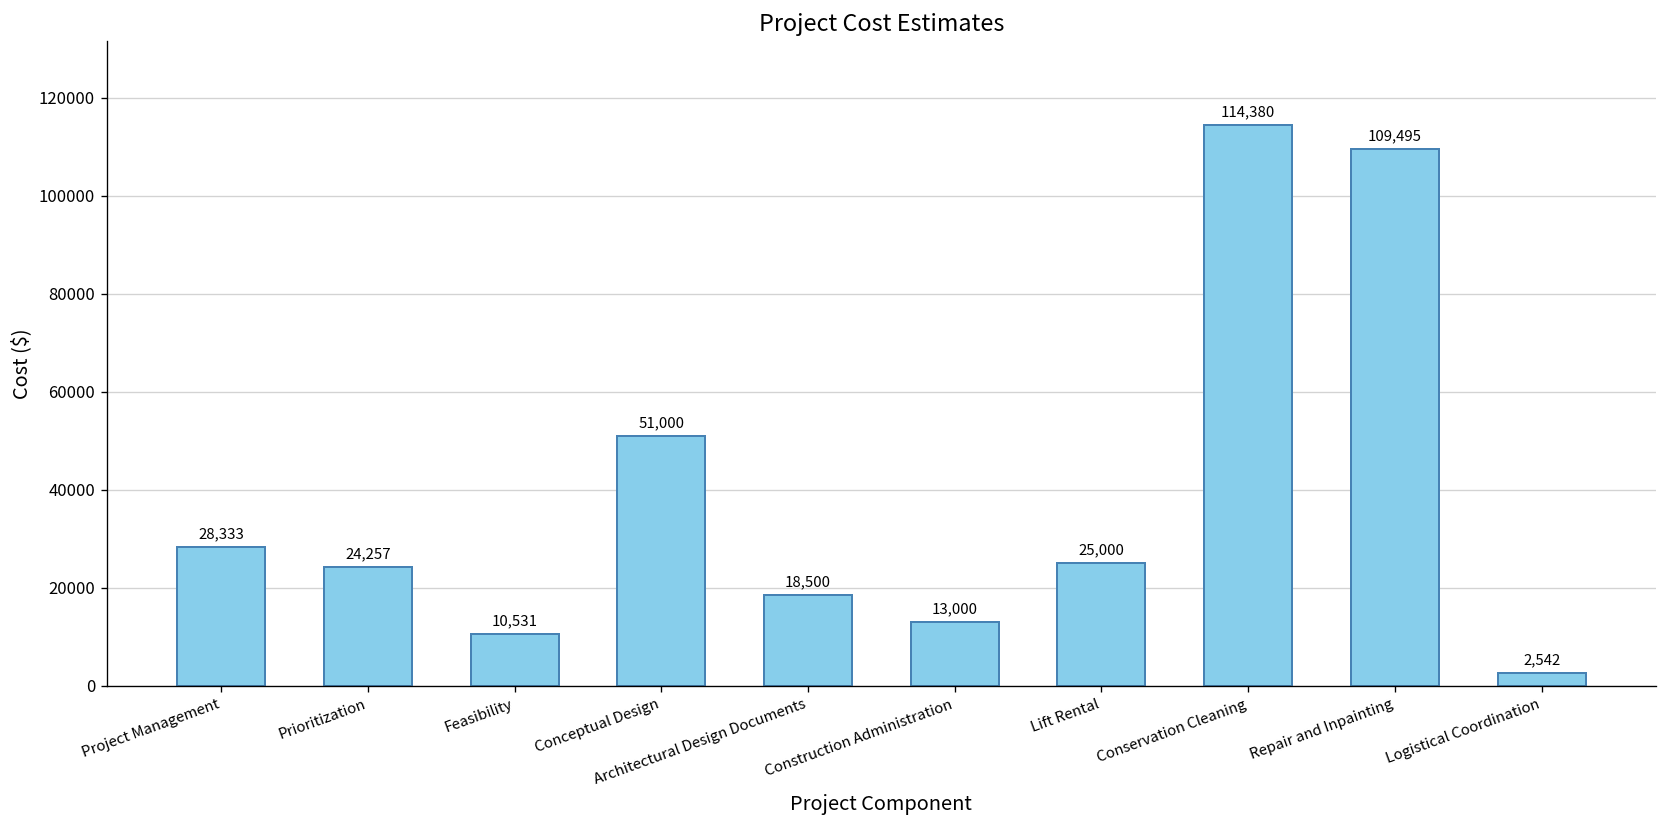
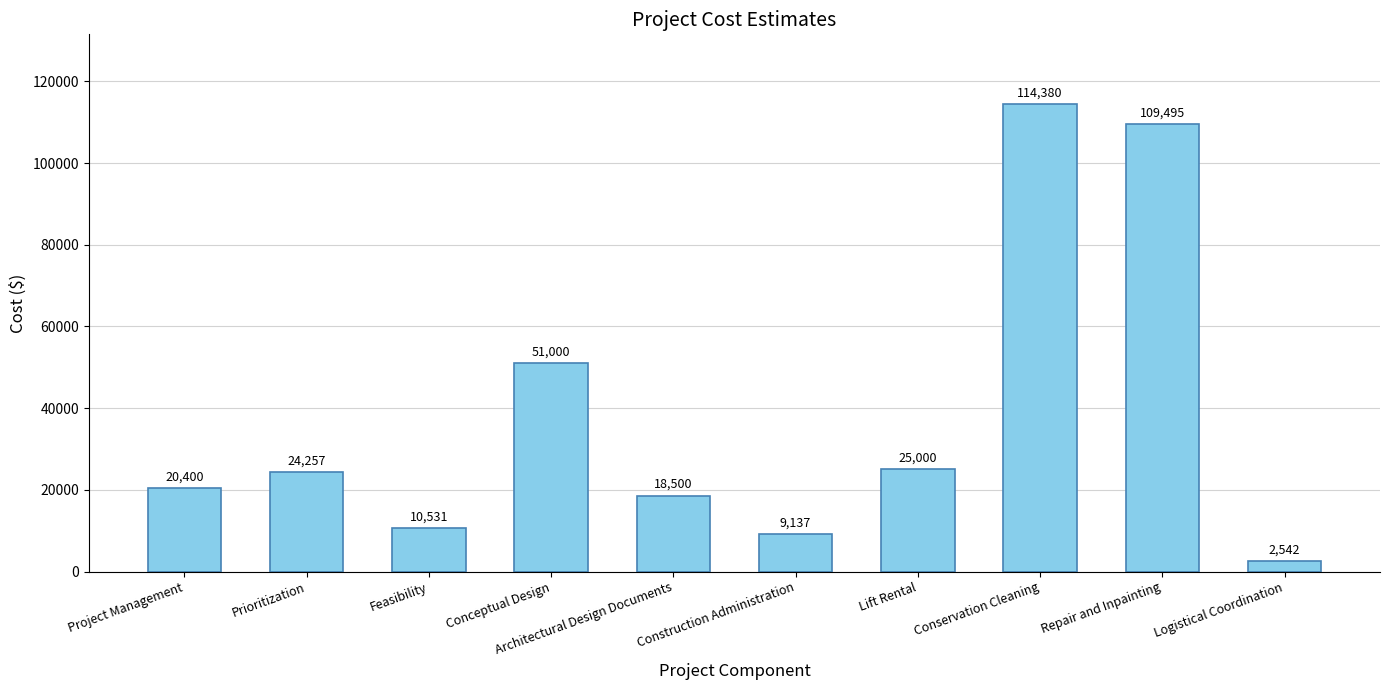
Project Management: 28,333 -> 20,400
Construction Administration: 13,000 -> 9,137
